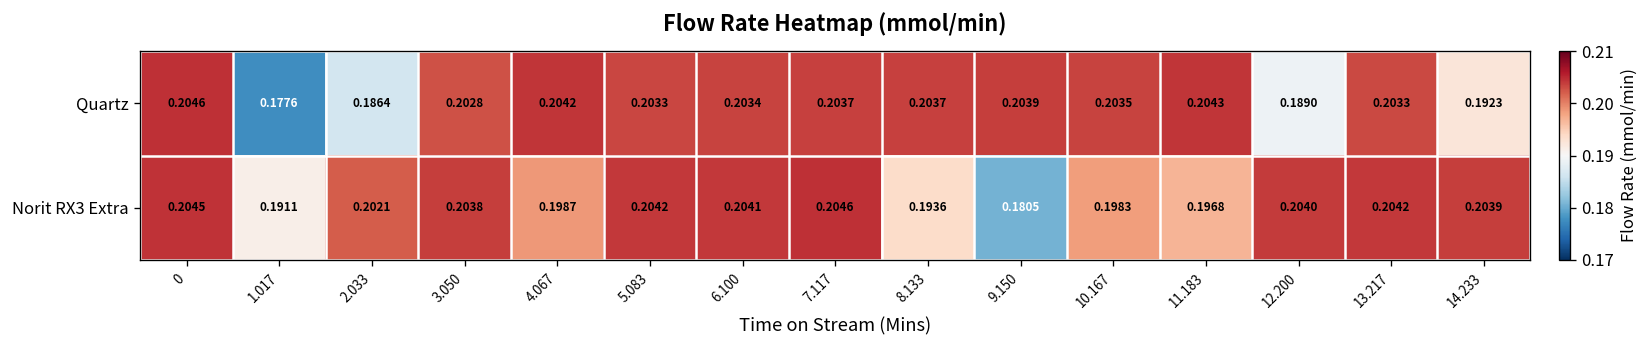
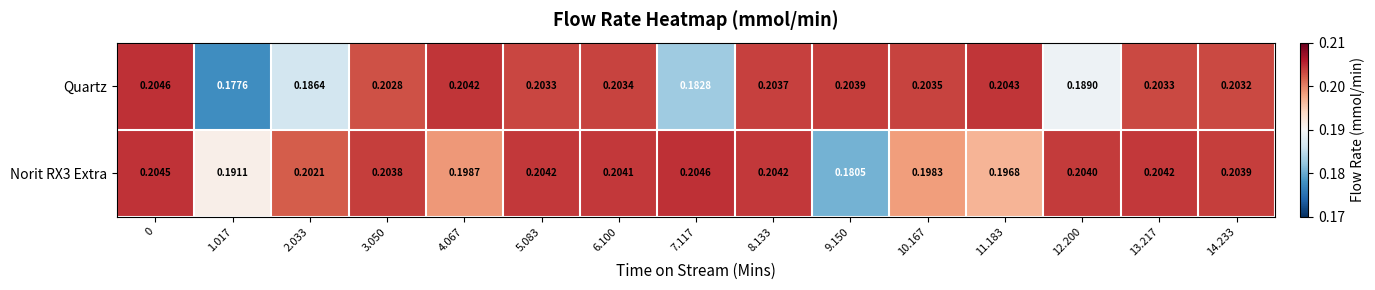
Quartz, 7.117: 0.2037 -> 0.1828
Quartz, 14.233: 0.1923 -> 0.2032
Norit RX3 Extra, 8.133: 0.1936 -> 0.2042
